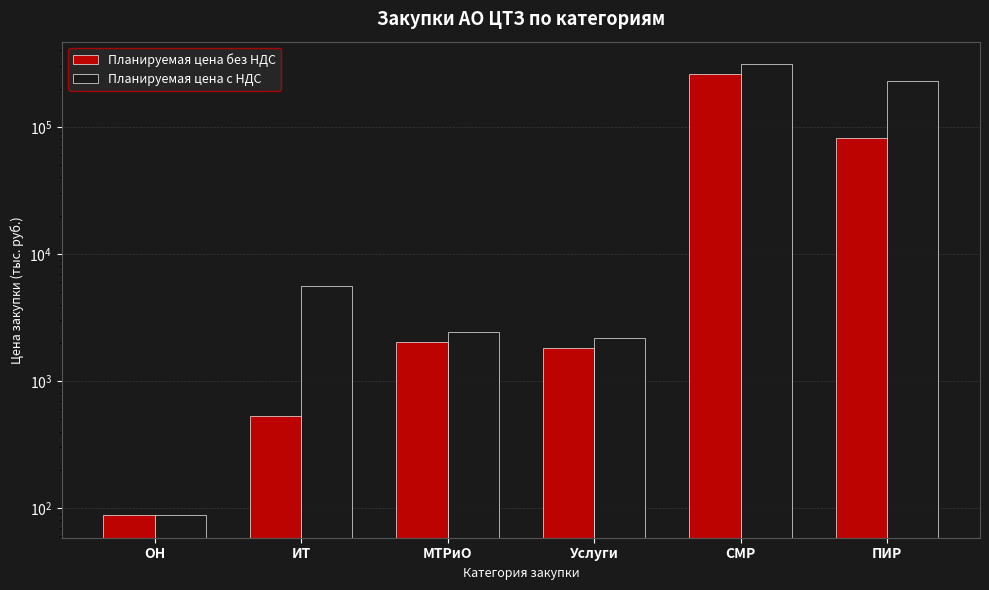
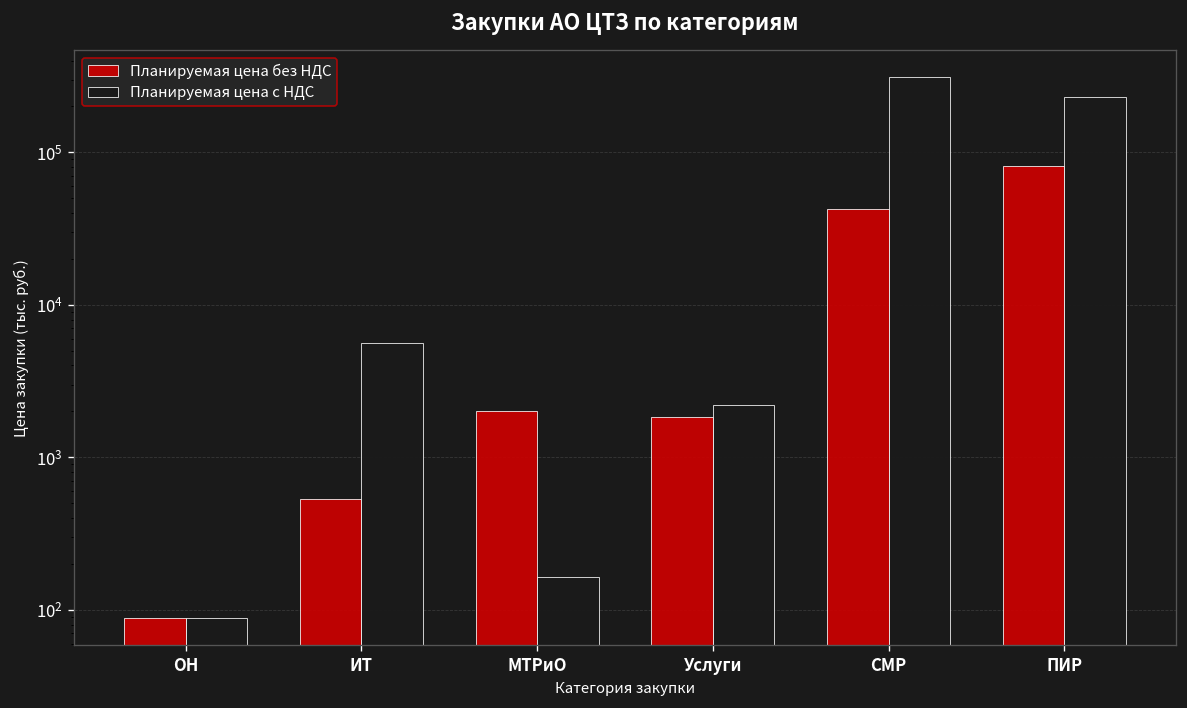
Планируемая цена с НДС, МТРиО: 2400 -> 160
Планируемая цена без НДС, СМР: 260000 -> 42000
